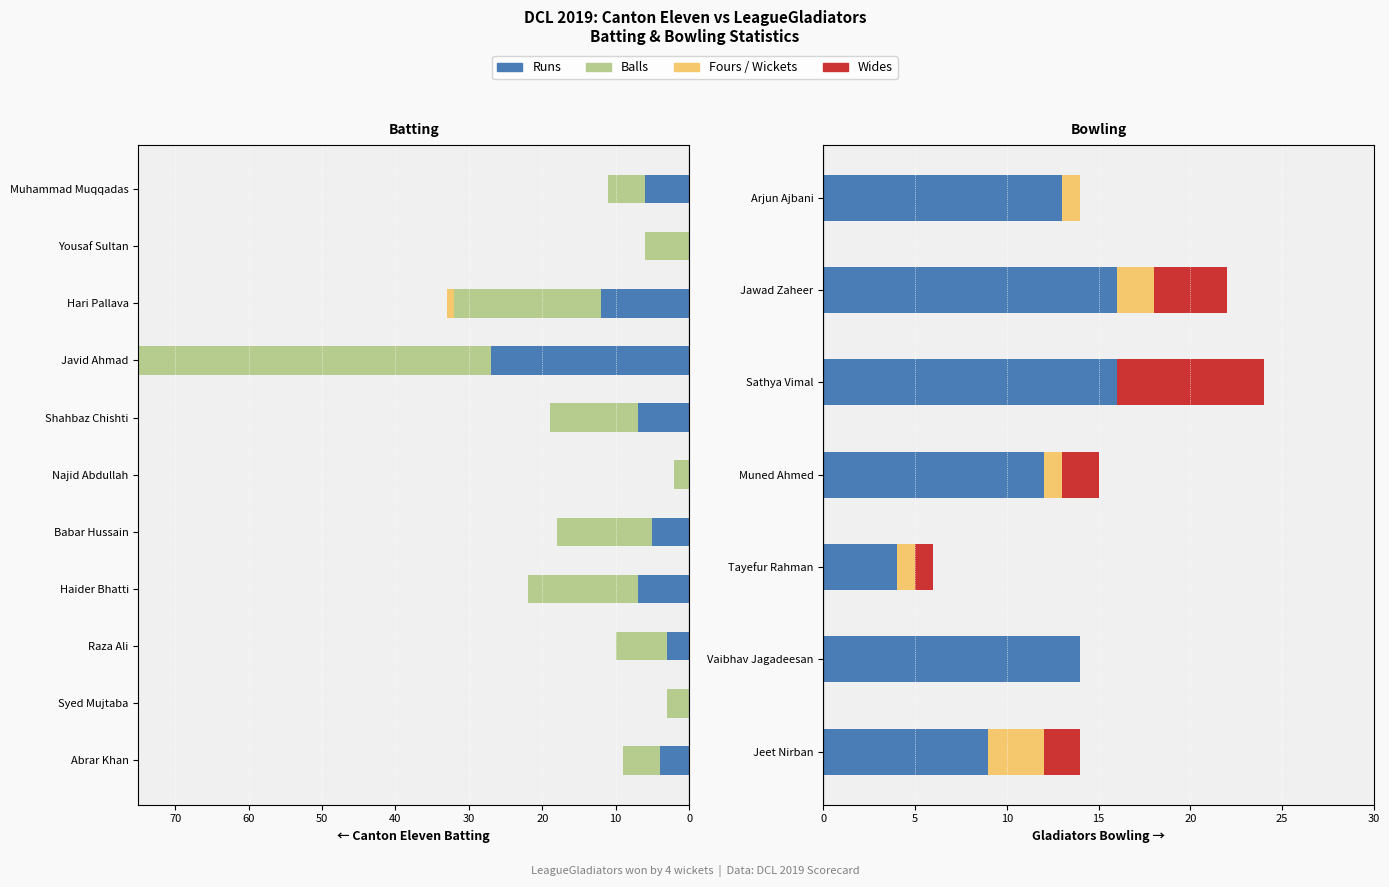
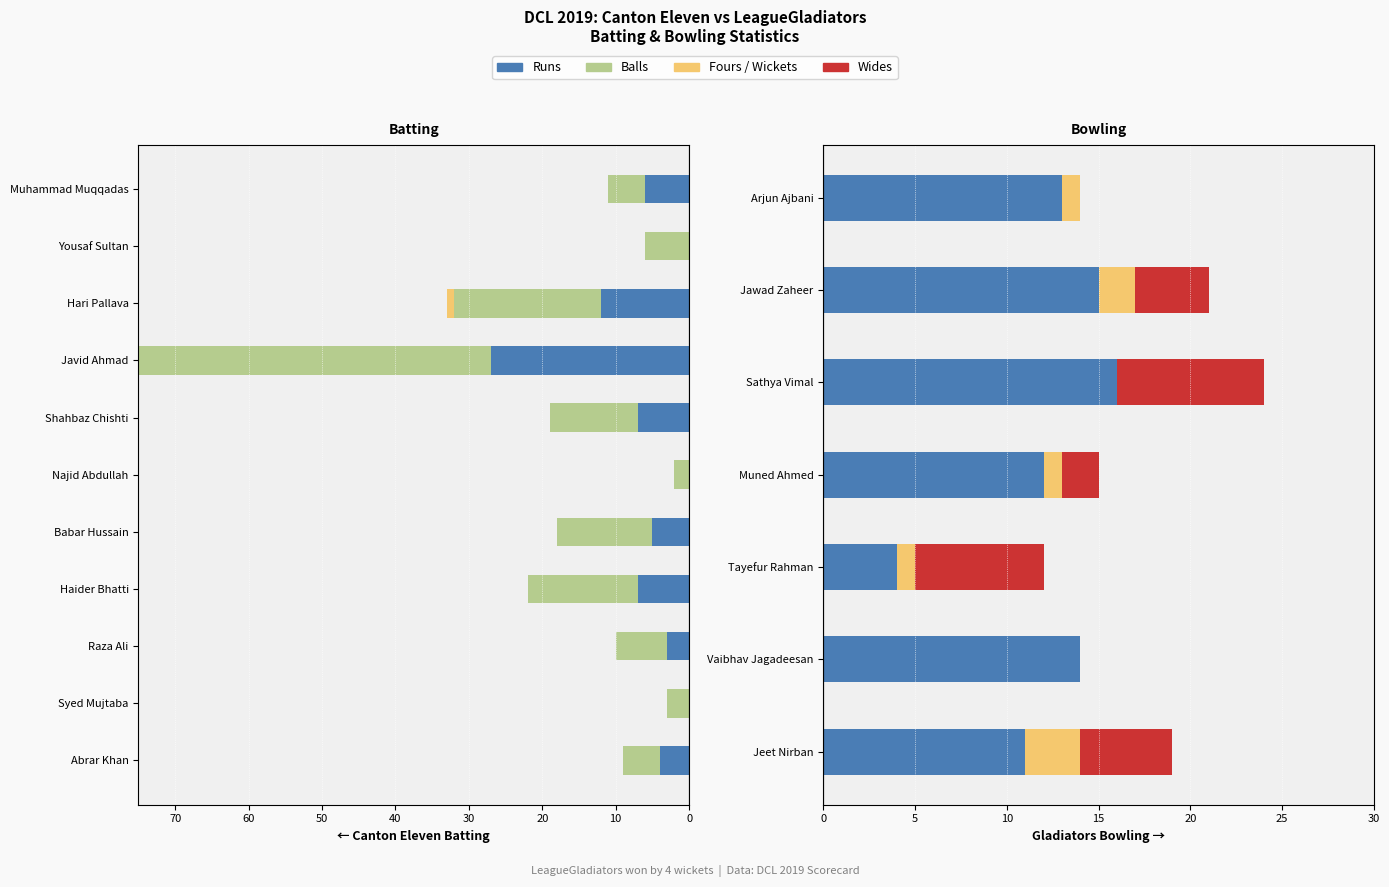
Bowling, Runs, Jawad Zaheer: 16 -> 15
Bowling, Wides, Tayefur Rahman: 1 -> 7
Bowling, Runs, Jeet Nirban: 9 -> 11
Bowling, Wides, Jeet Nirban: 2 -> 5
